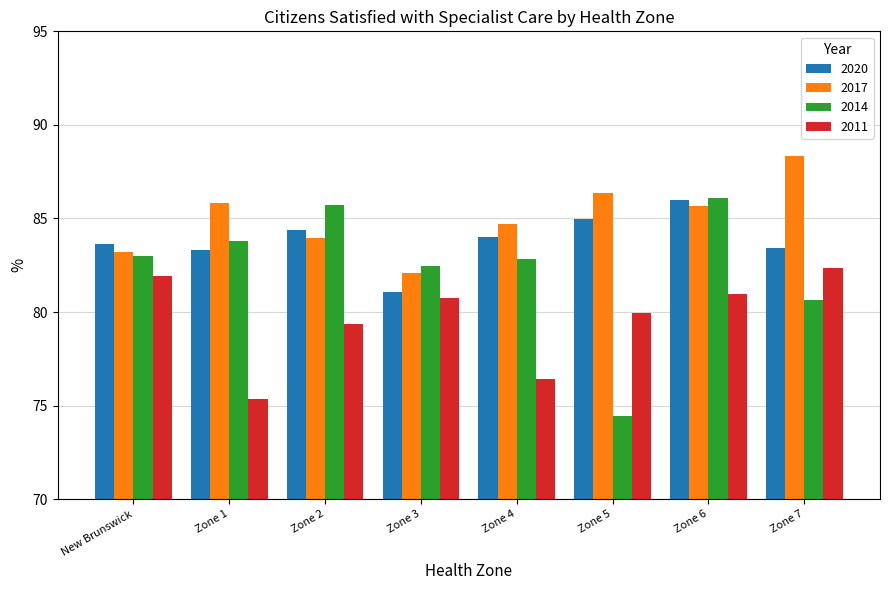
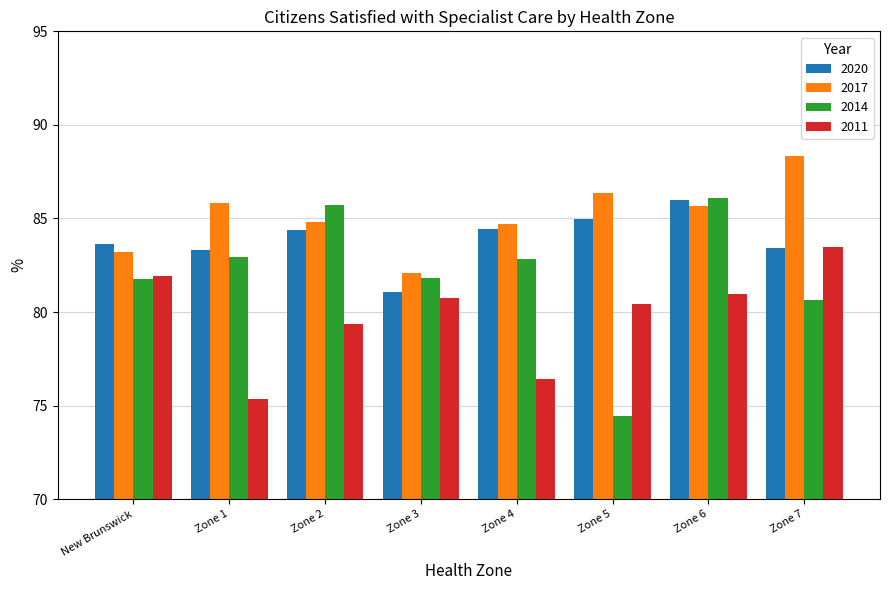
2014, New Brunswick: 83.0 -> 81.8
2014, Zone 1: 83.8 -> 82.9
2017, Zone 2: 83.9 -> 84.8
2014, Zone 3: 82.5 -> 81.8
2020, Zone 4: 84.0 -> 84.5
2011, Zone 5: 80.0 -> 80.4
2011, Zone 7: 82.3 -> 83.5
